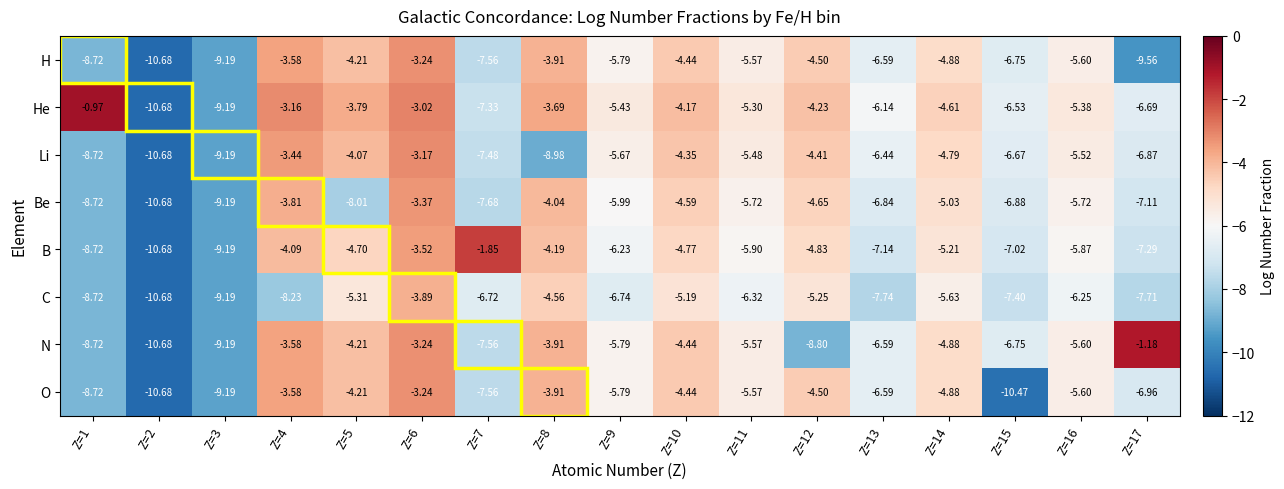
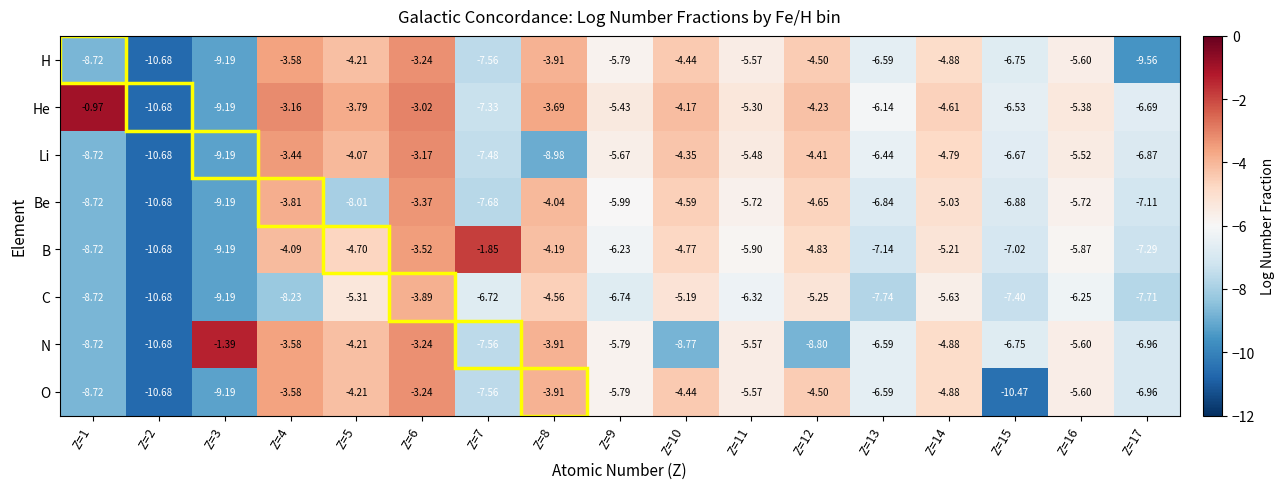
N, Z=3: -9.19 -> -1.39
N, Z=10: -4.44 -> -8.77
N, Z=17: -1.18 -> -6.96
